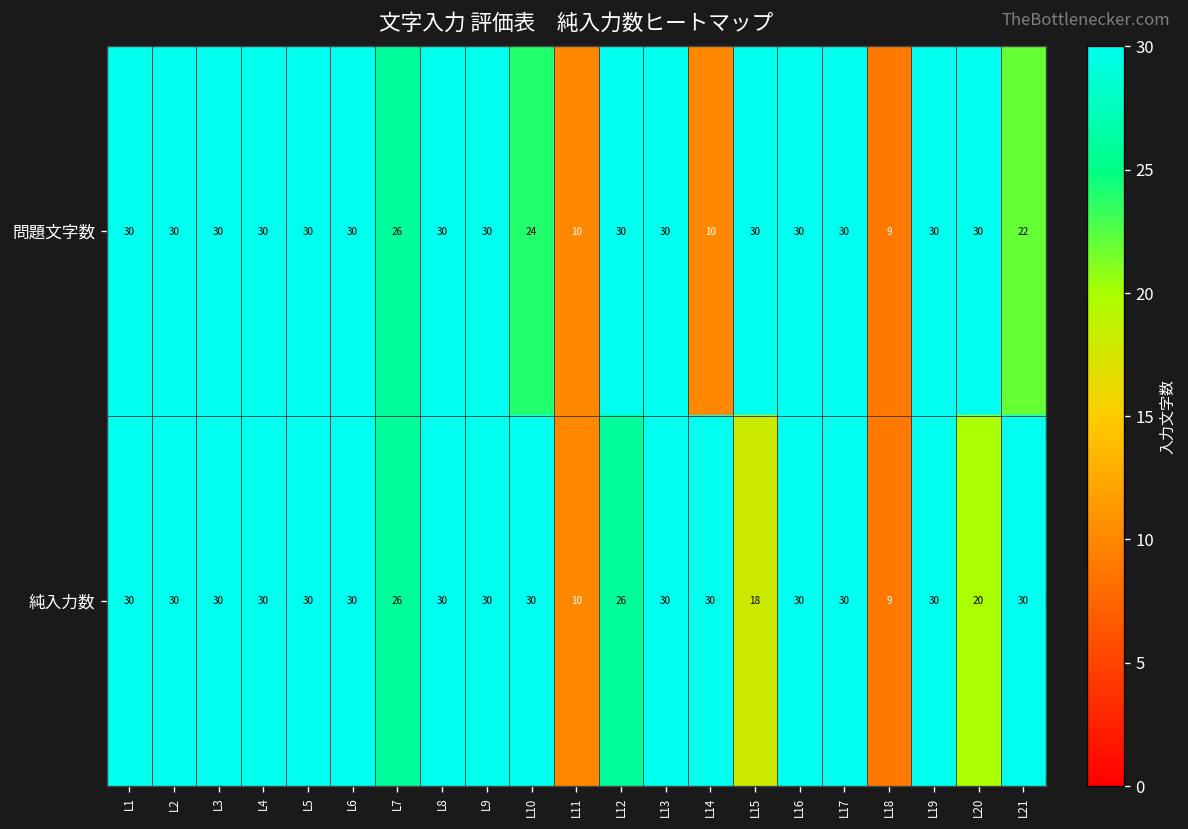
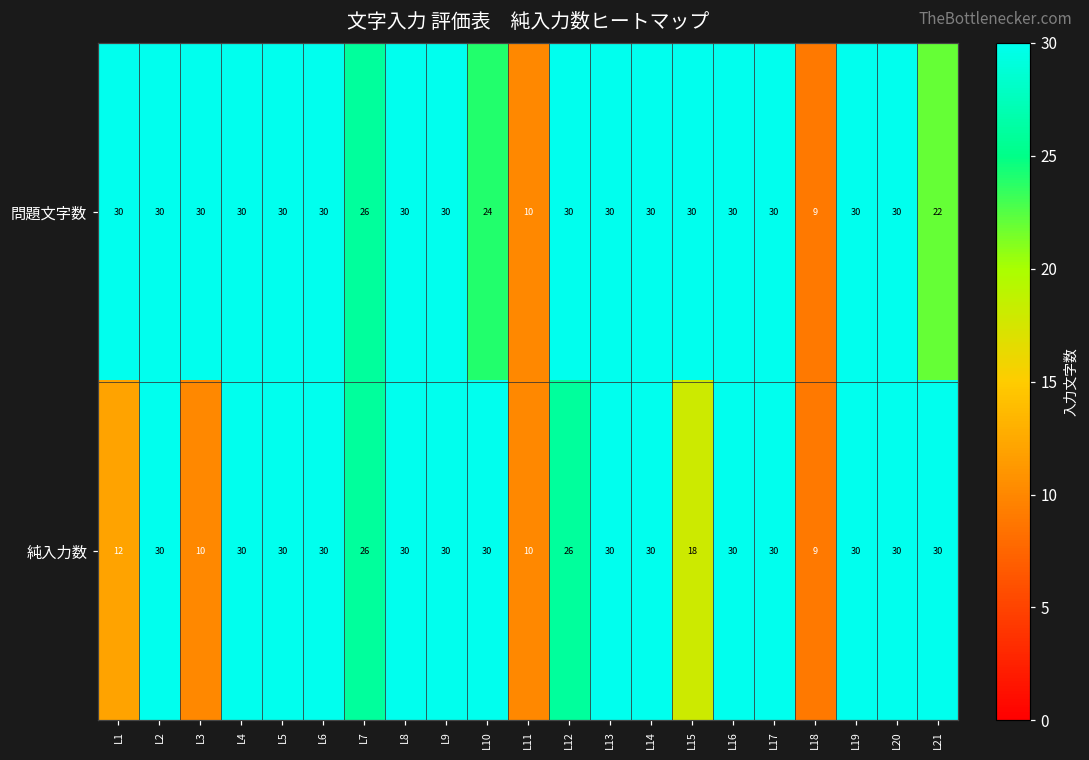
問題文字数, L14: 10 -> 30
純入力数, L1: 30 -> 12
純入力数, L3: 30 -> 10
純入力数, L20: 20 -> 30
